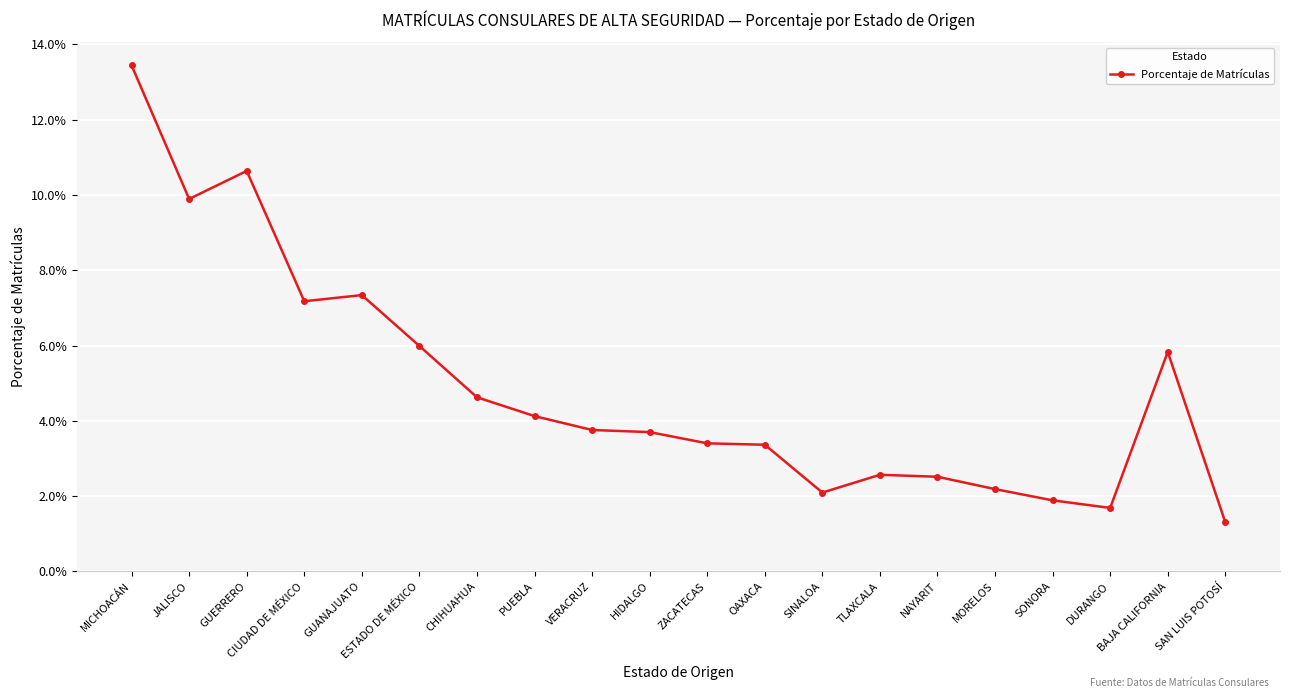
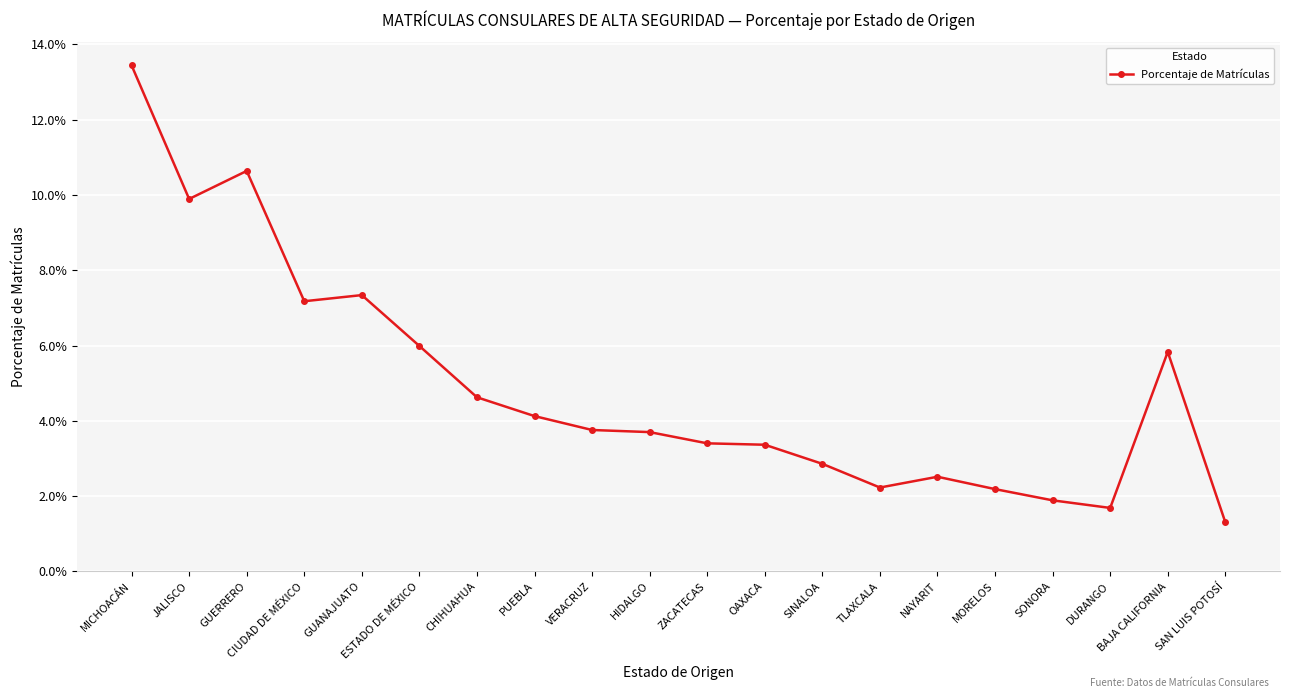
SINALOA: 2.1% -> 2.9%
TLAXCALA: 2.6% -> 2.2%
